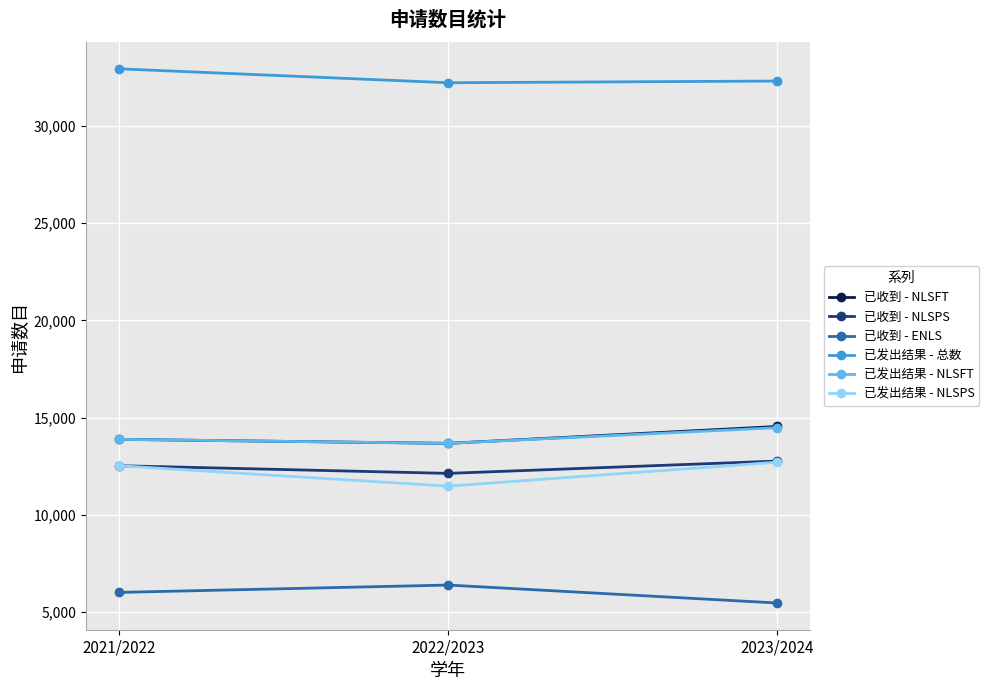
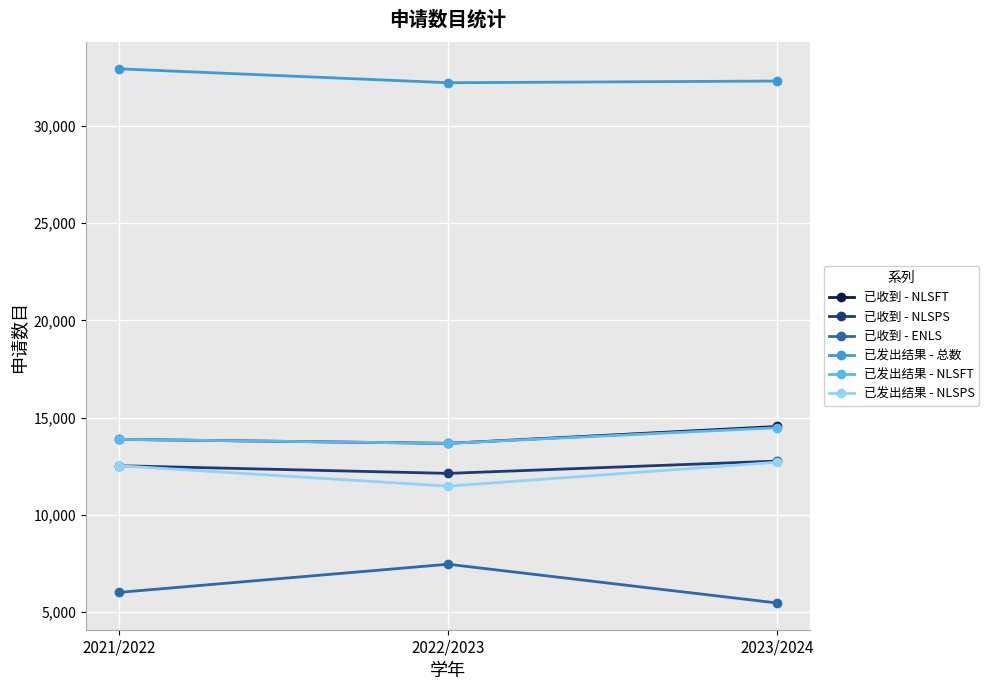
已收到 - ENLS, 2022/2023: 6,400 -> 7,500
